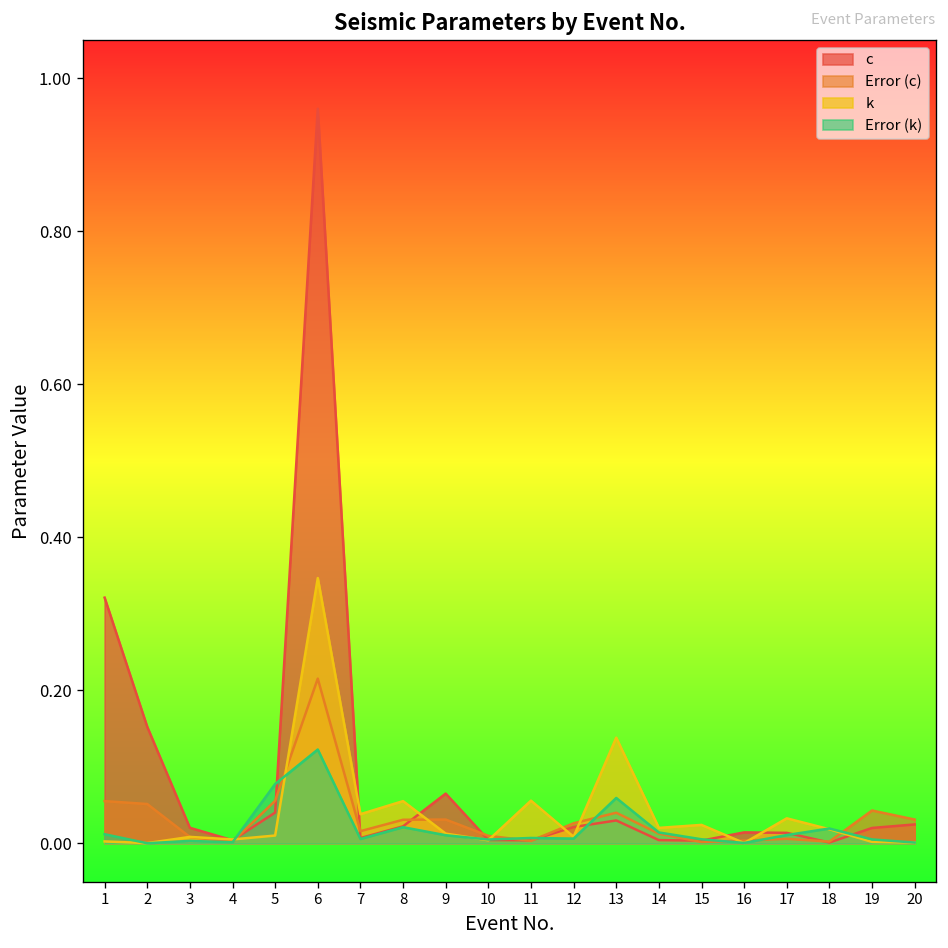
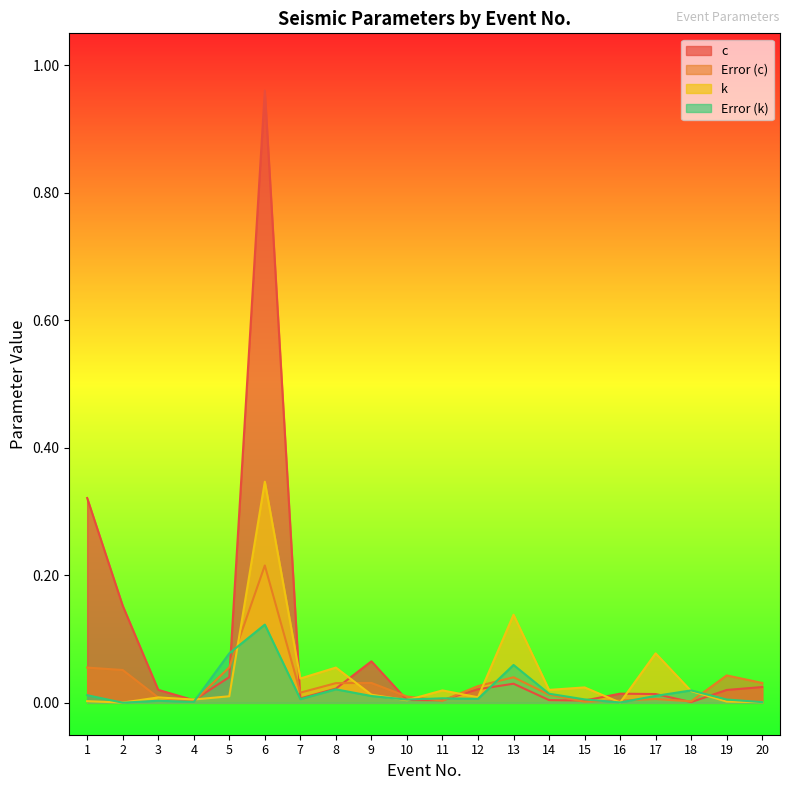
k, 11: 0.06 -> 0.02
k, 17: 0.03 -> 0.08
